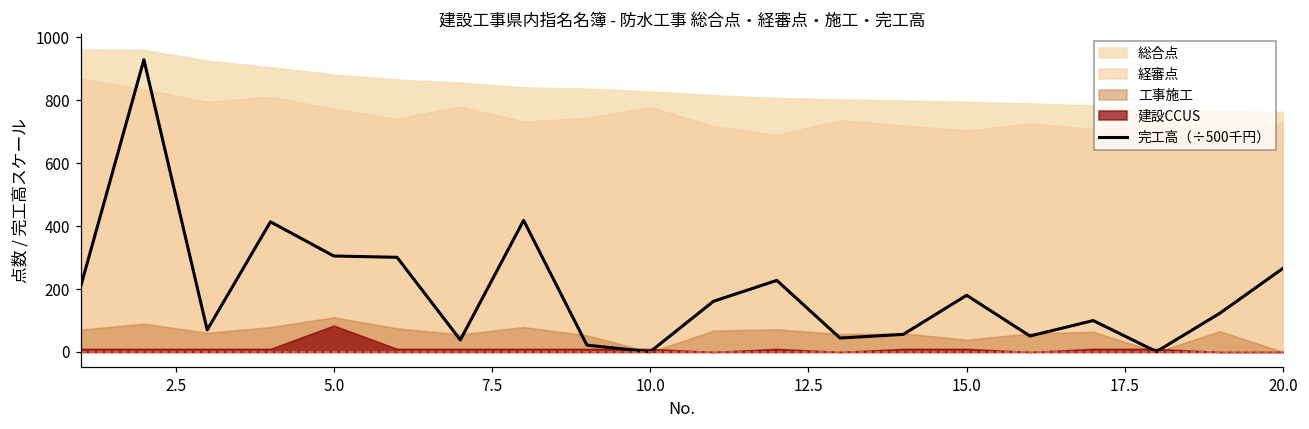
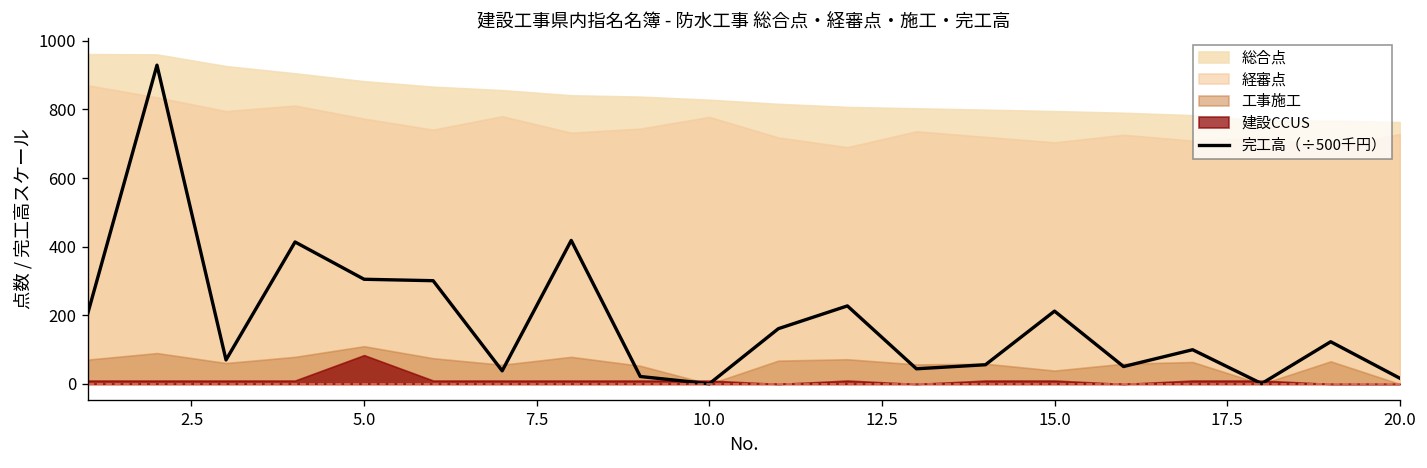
完工高（÷500千円）, 15.0: 180 -> 210
完工高（÷500千円）, 20.0: 270 -> 20
